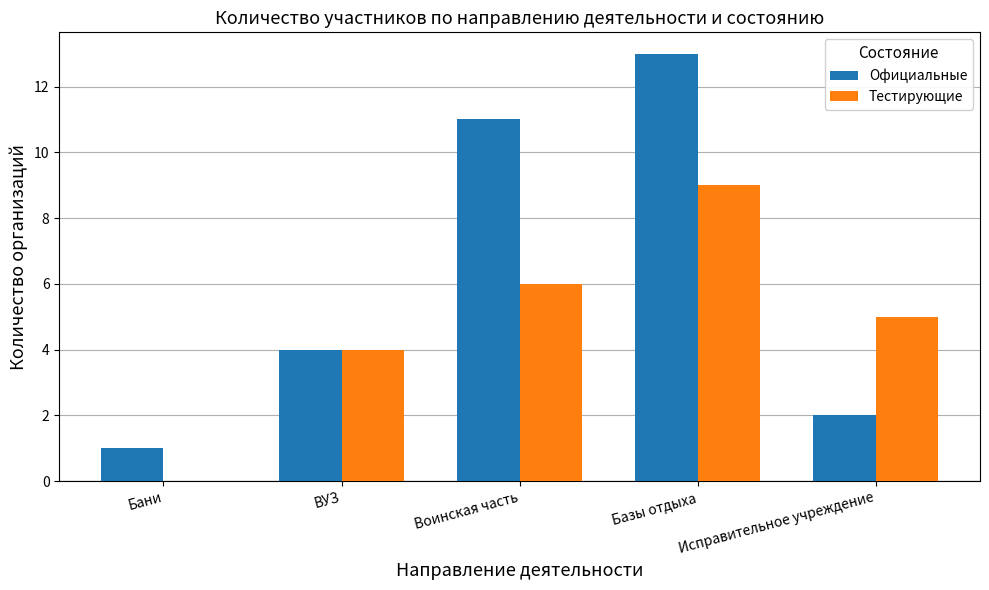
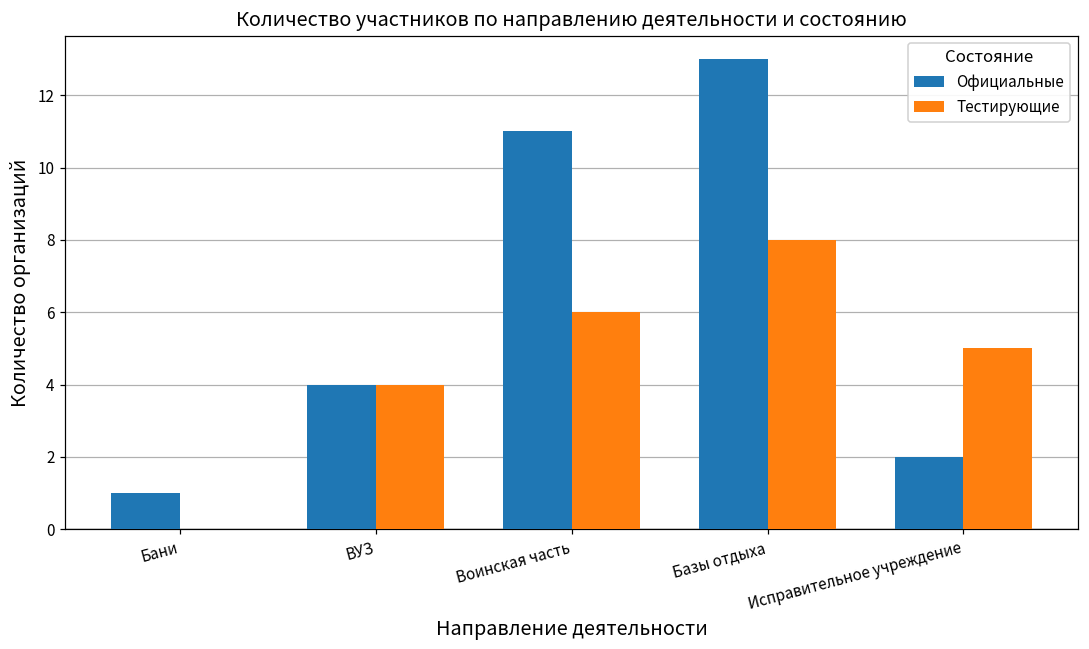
Тестирующие, Базы отдыха: 9 -> 8
